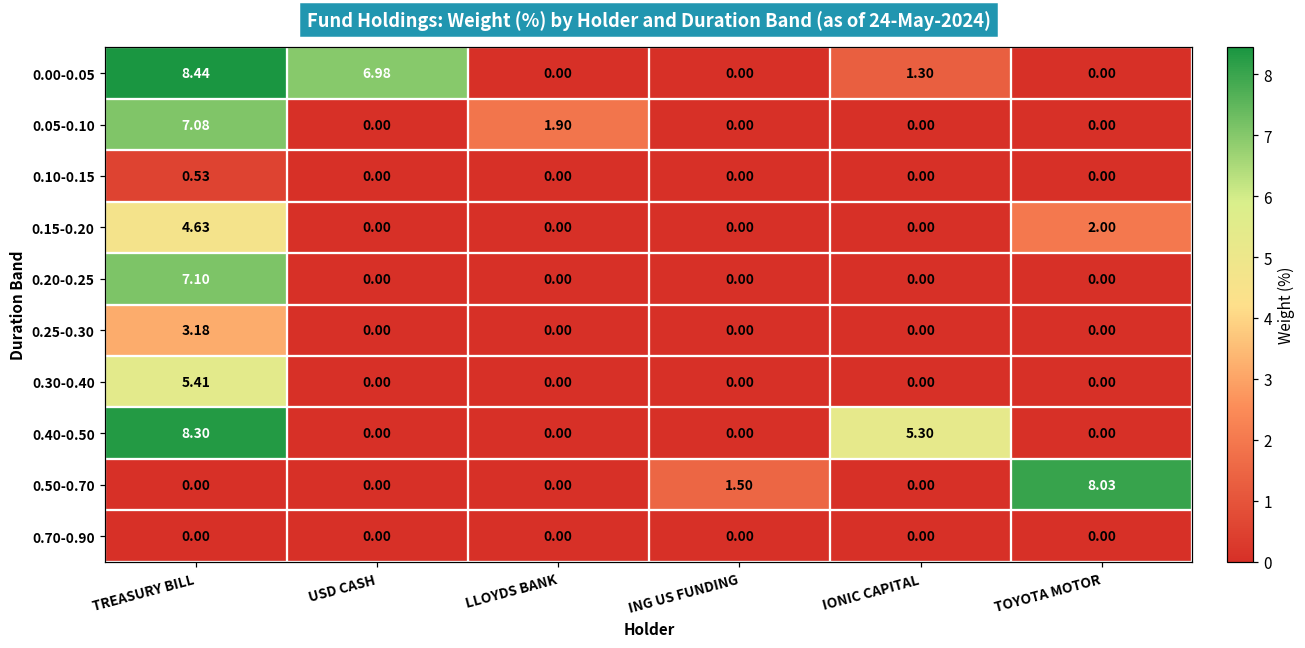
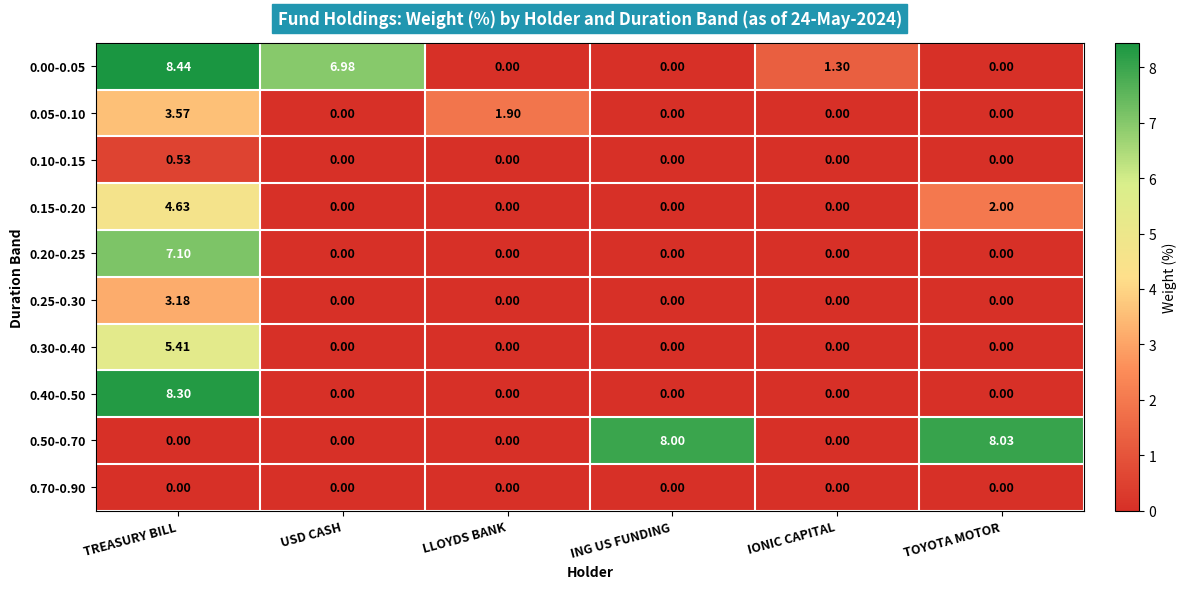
0.05-0.10, TREASURY BILL: 7.08 -> 3.57
0.40-0.50, IONIC CAPITAL: 5.30 -> 0.00
0.50-0.70, ING US FUNDING: 1.50 -> 8.00
